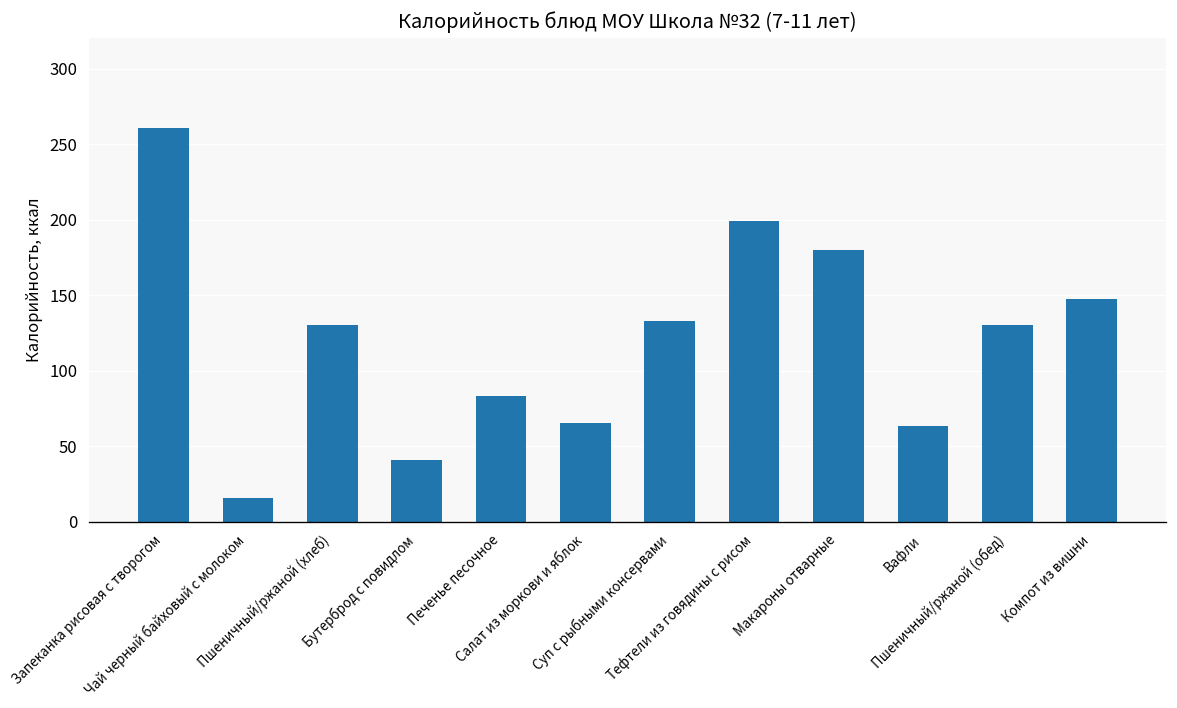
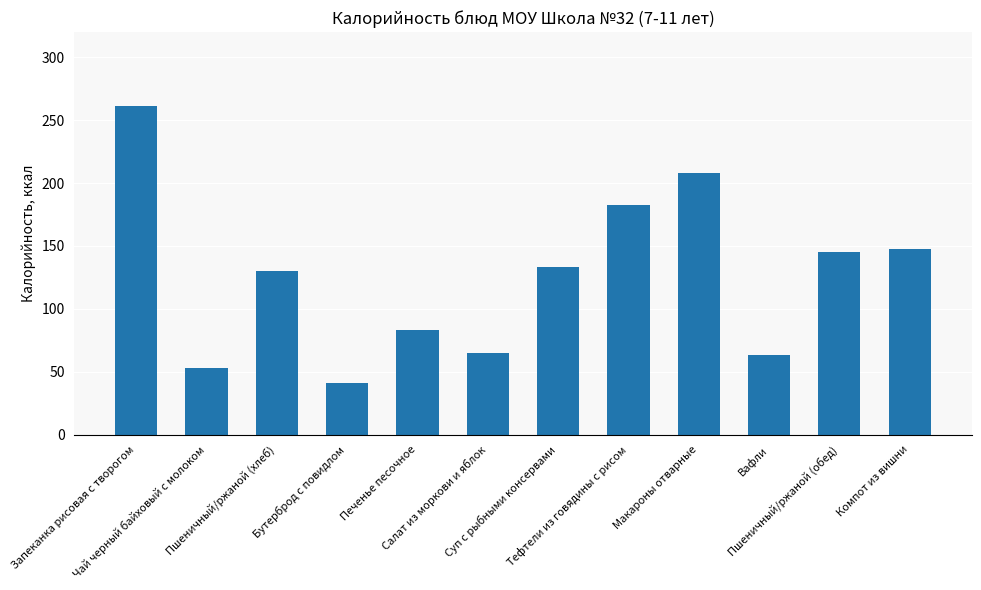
Чай черный байховый с молоком: 16 -> 53
Тефтели из говядины с рисом: 199 -> 183
Макароны отварные: 180 -> 208
Пшеничный/ржаной (обед): 130 -> 145
